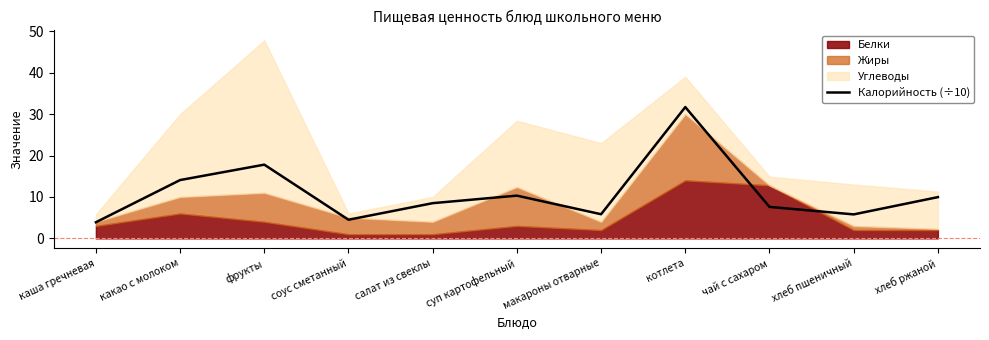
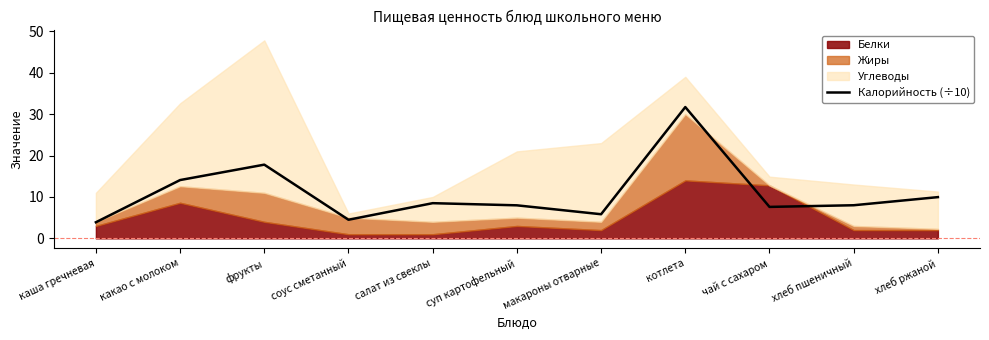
Углеводы, каша гречневая: 2 -> 7
Белки, какао с молоком: 6 -> 9
Калорийность (÷10), суп картофельный: 10 -> 8
Жиры, суп картофельный: 9 -> 2
Калорийность (÷10), хлеб пшеничный: 6 -> 8
